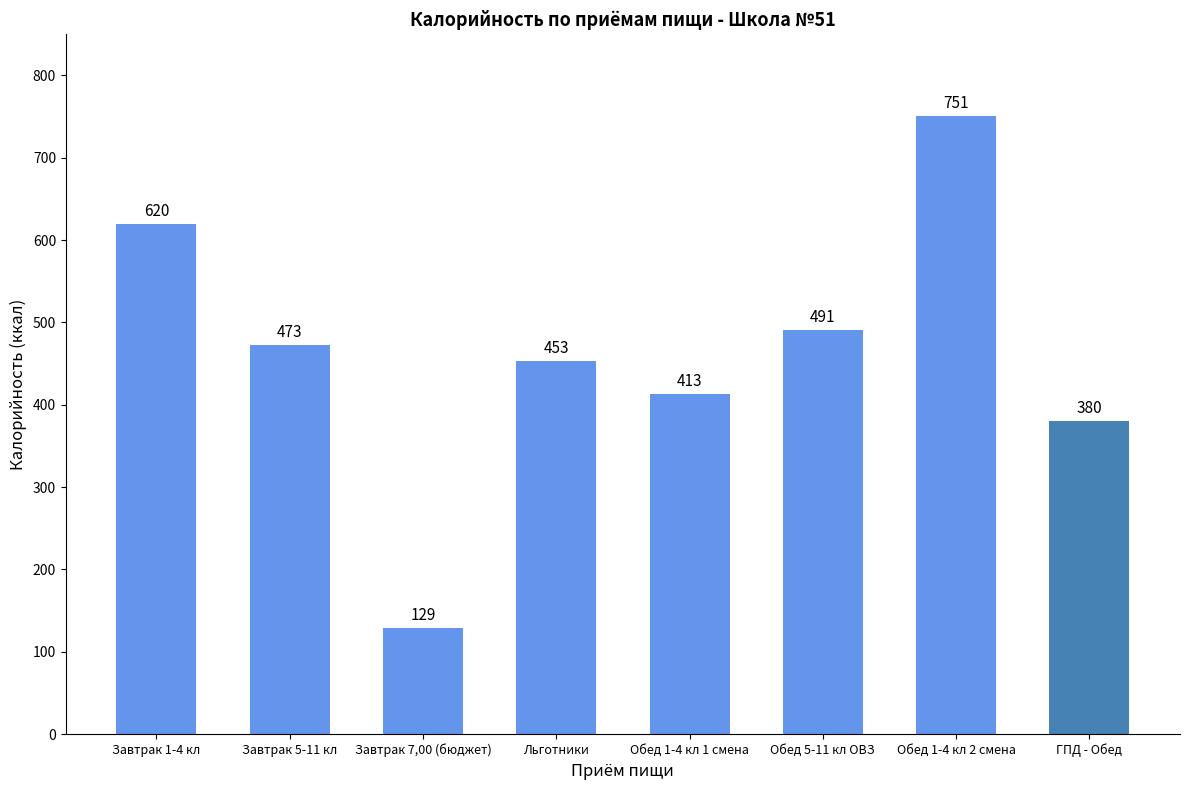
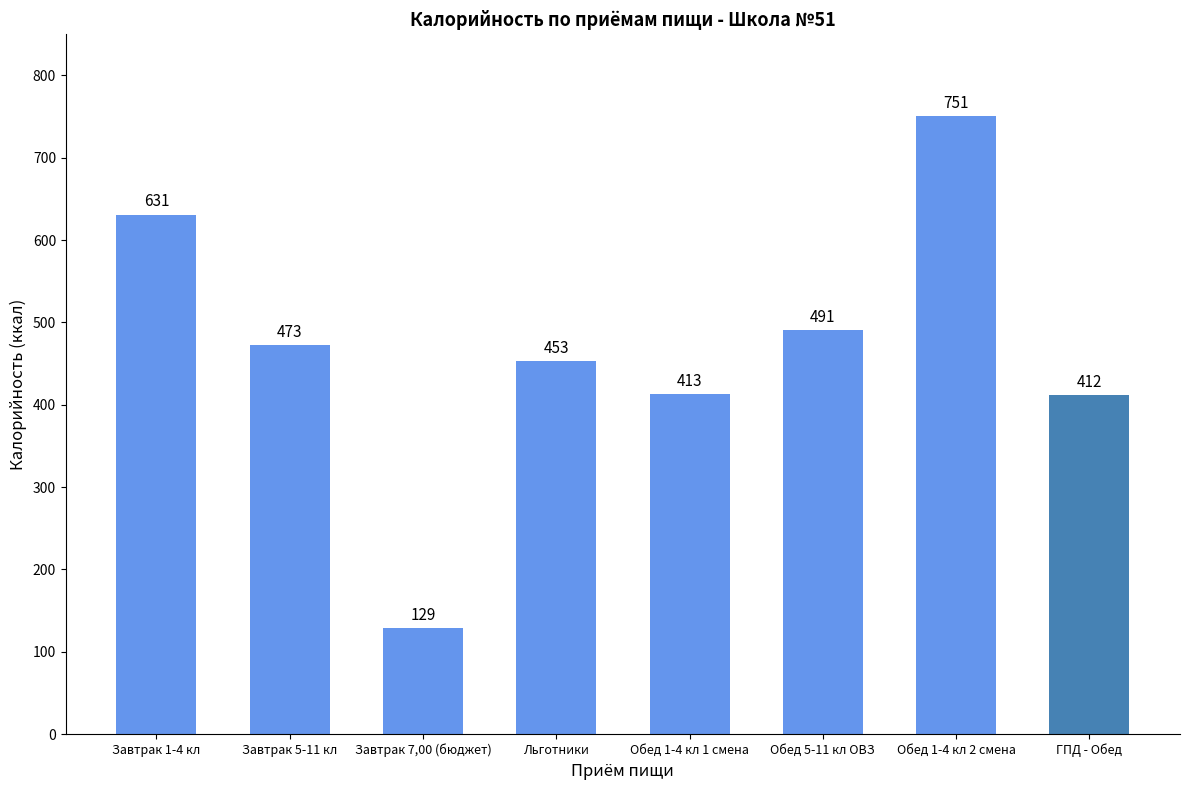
Завтрак 1-4 кл: 620 -> 631
ГПД - Обед: 380 -> 412
